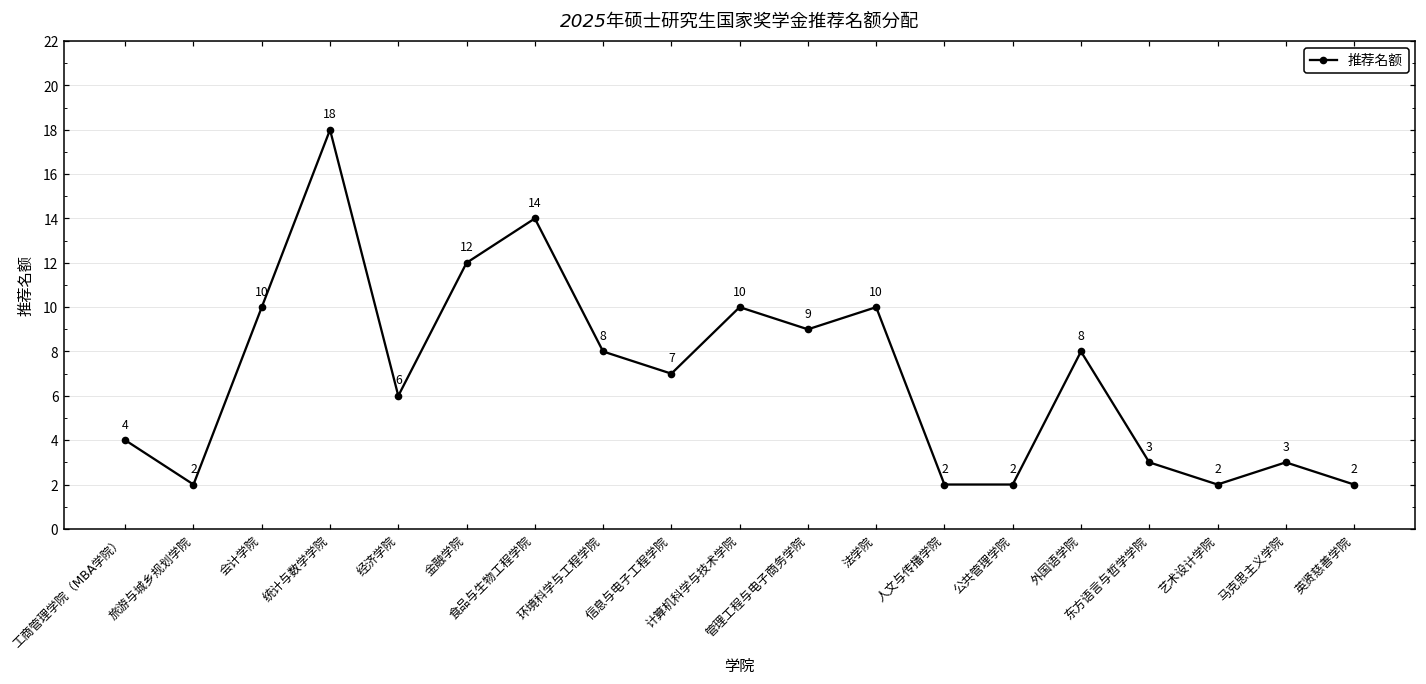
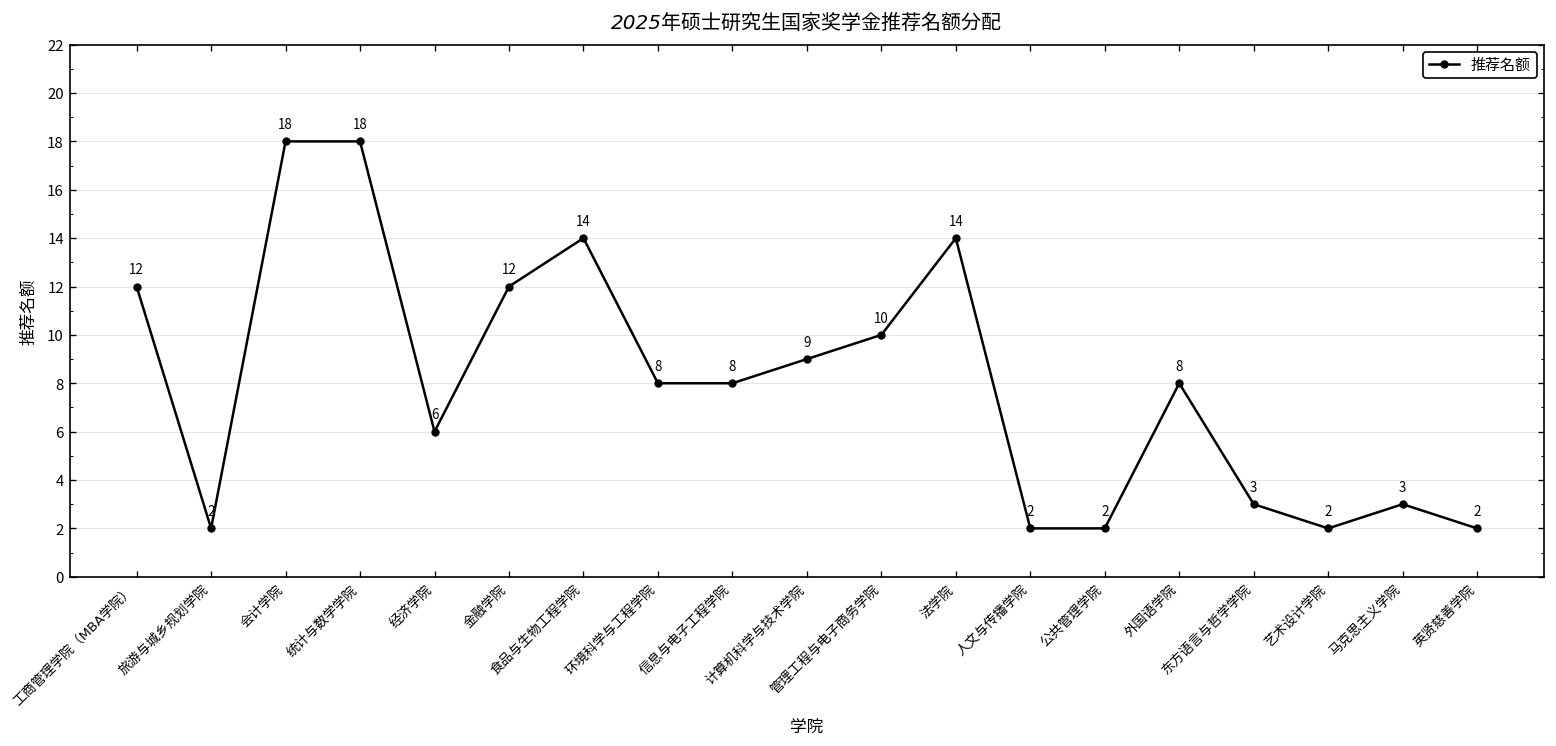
工商管理学院（MBA学院）: 4 -> 12
会计学院: 10 -> 18
信息与电子工程学院: 7 -> 8
计算机科学与技术学院: 10 -> 9
管理工程与电子商务学院: 9 -> 10
法学院: 10 -> 14
